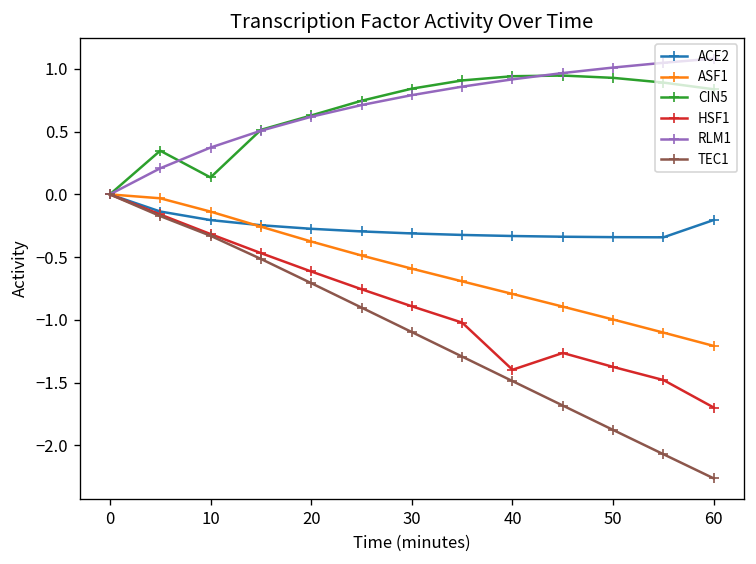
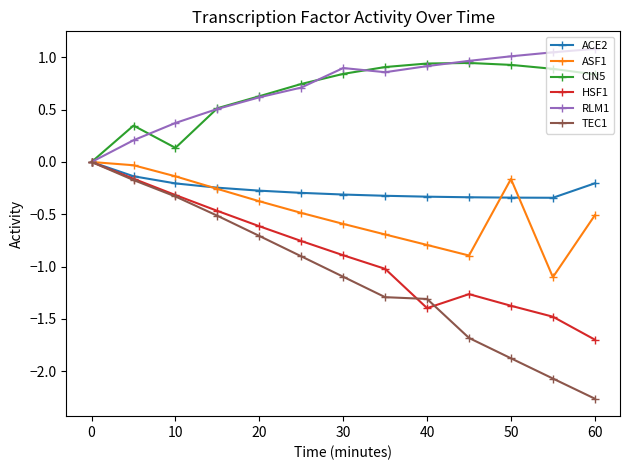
RLM1, 30: 0.79 -> 0.90
TEC1, 40: -1.49 -> -1.31
ASF1, 50: -1.00 -> -0.16
ASF1, 60: -1.21 -> -0.51
